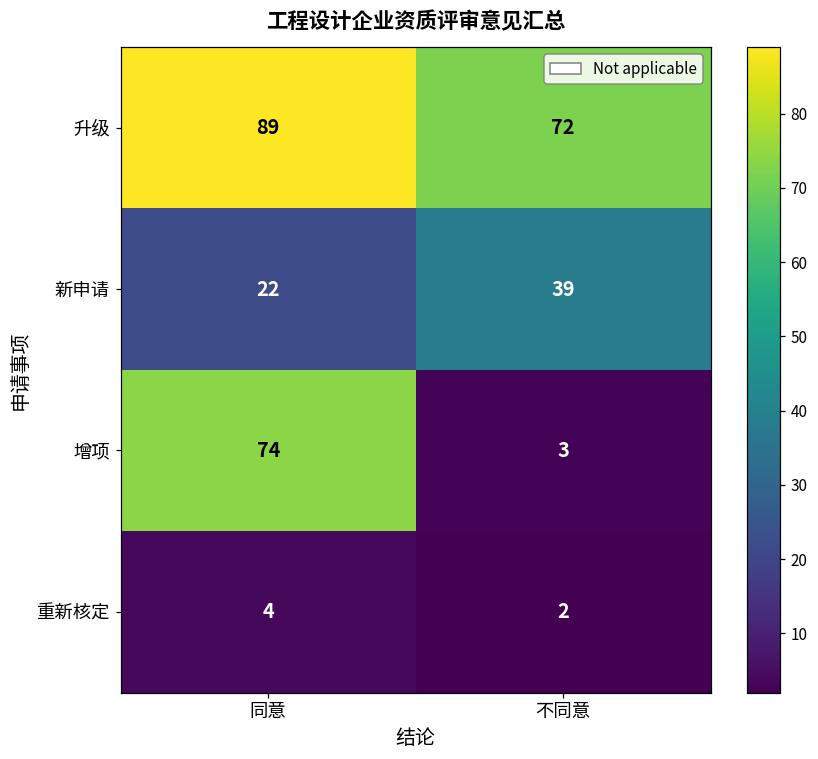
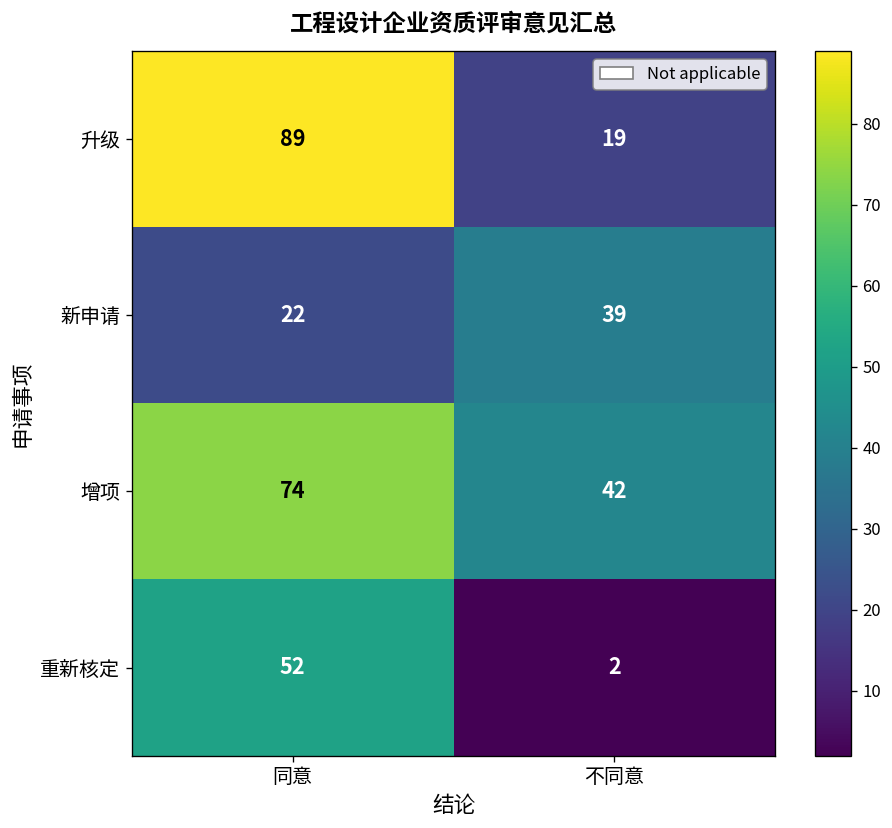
升级, 不同意: 72 -> 19
增项, 不同意: 3 -> 42
重新核定, 同意: 4 -> 52
